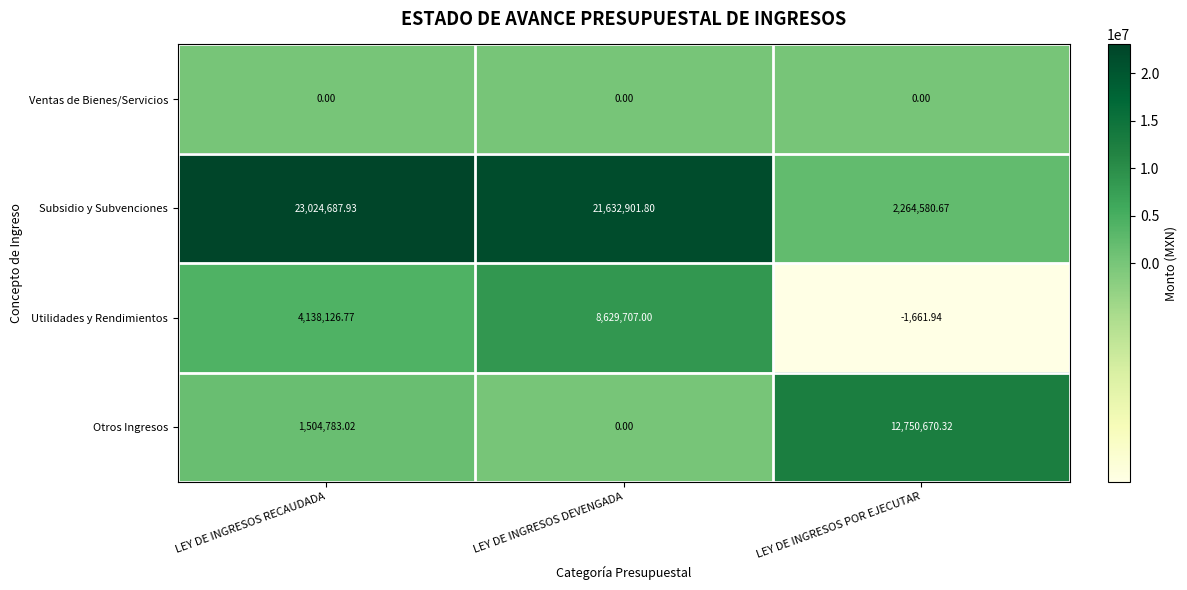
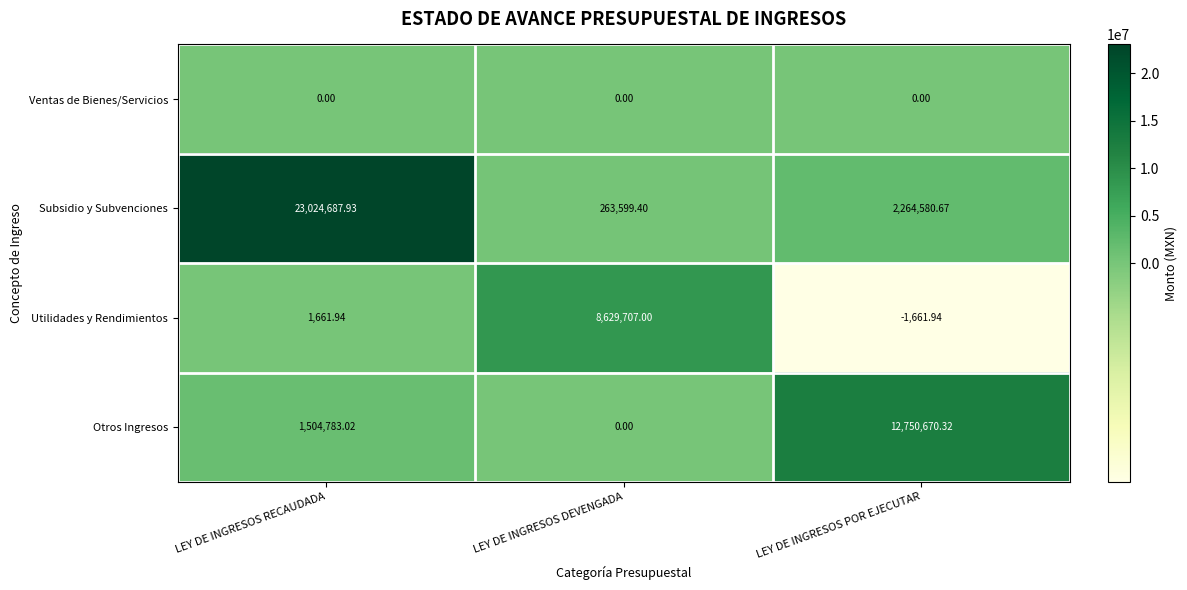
Subsidio y Subvenciones, LEY DE INGRESOS DEVENGADA: 21,632,901.80 -> 263,599.40
Utilidades y Rendimientos, LEY DE INGRESOS RECAUDADA: 4,138,126.77 -> 1,661.94
